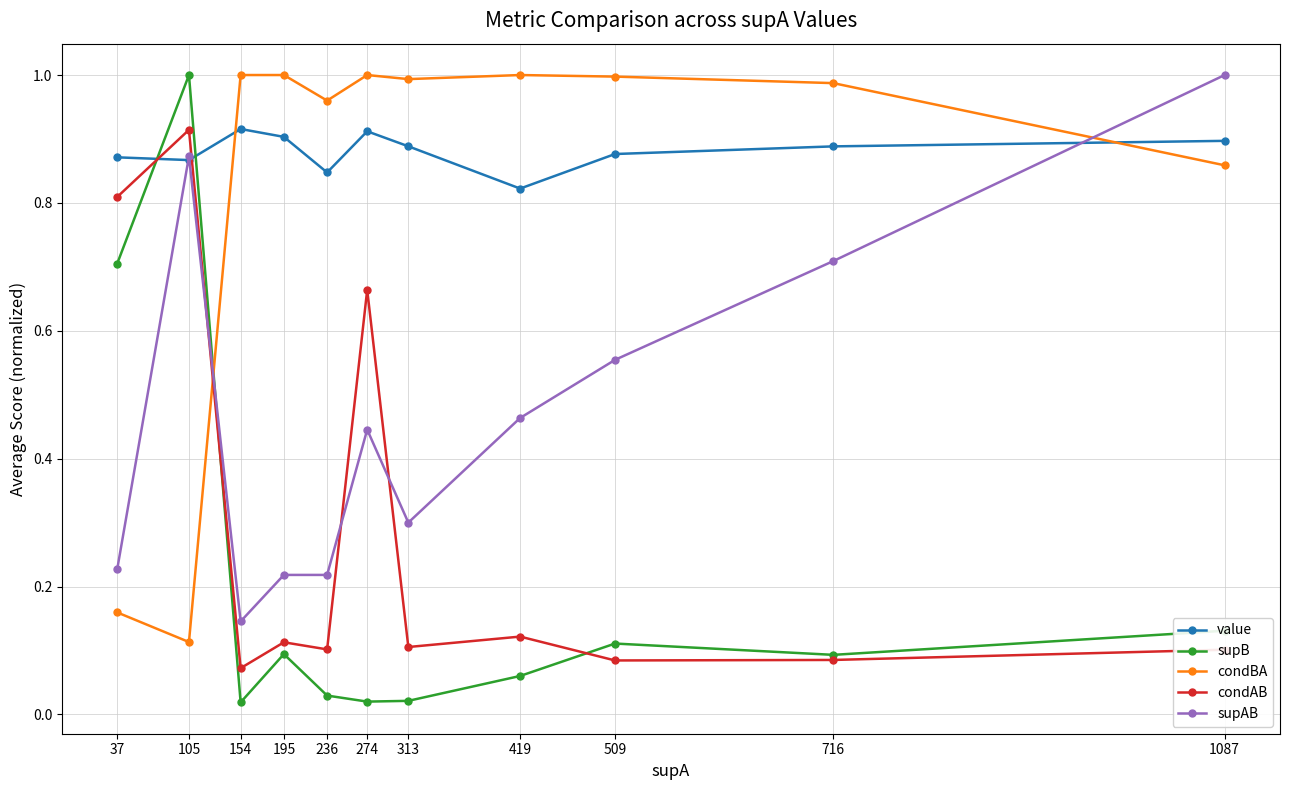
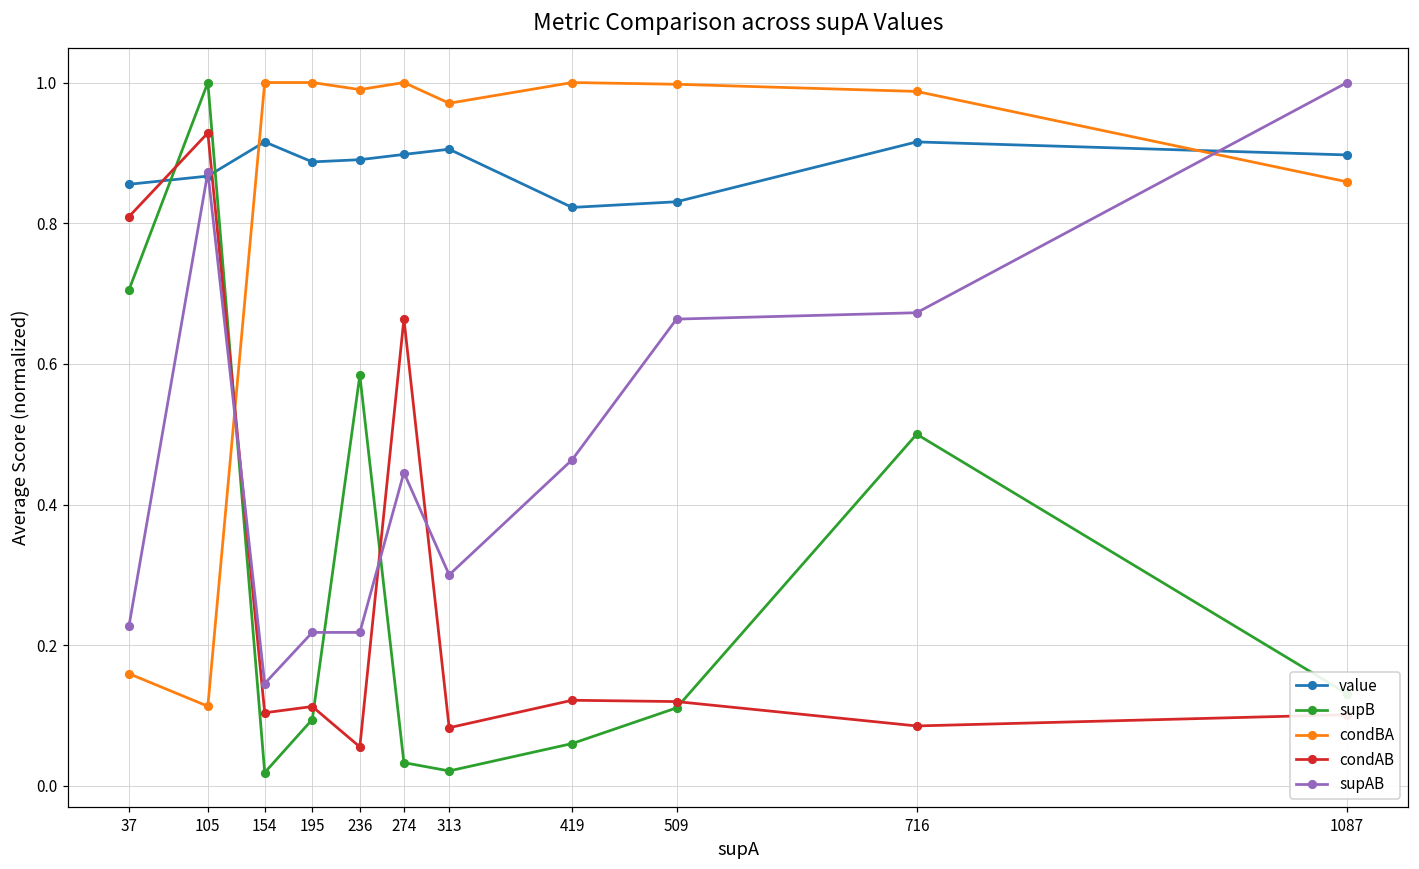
value, 37: 0.87 -> 0.86
condAB, 105: 0.91 -> 0.93
condAB, 154: 0.07 -> 0.10
value, 195: 0.90 -> 0.89
value, 236: 0.85 -> 0.89
supB, 236: 0.03 -> 0.58
condBA, 236: 0.96 -> 0.99
condAB, 236: 0.10 -> 0.06
value, 274: 0.91 -> 0.90
supB, 274: 0.02 -> 0.03
value, 313: 0.89 -> 0.91
condBA, 313: 0.99 -> 0.97
condAB, 313: 0.11 -> 0.08
value, 509: 0.88 -> 0.83
condAB, 509: 0.08 -> 0.12
supAB, 509: 0.55 -> 0.66
value, 716: 0.89 -> 0.92
supB, 716: 0.09 -> 0.50
supAB, 716: 0.71 -> 0.67
